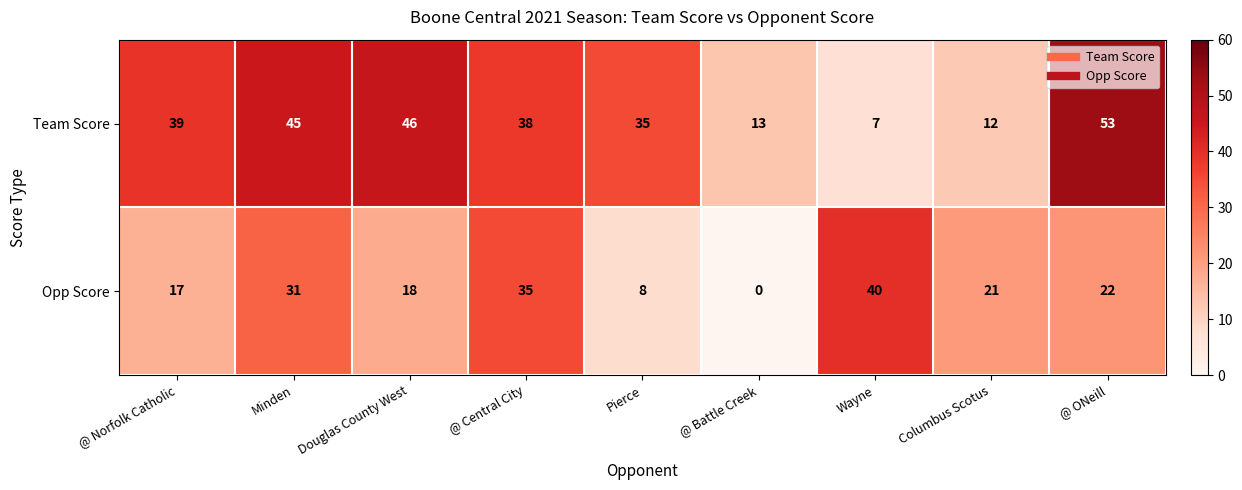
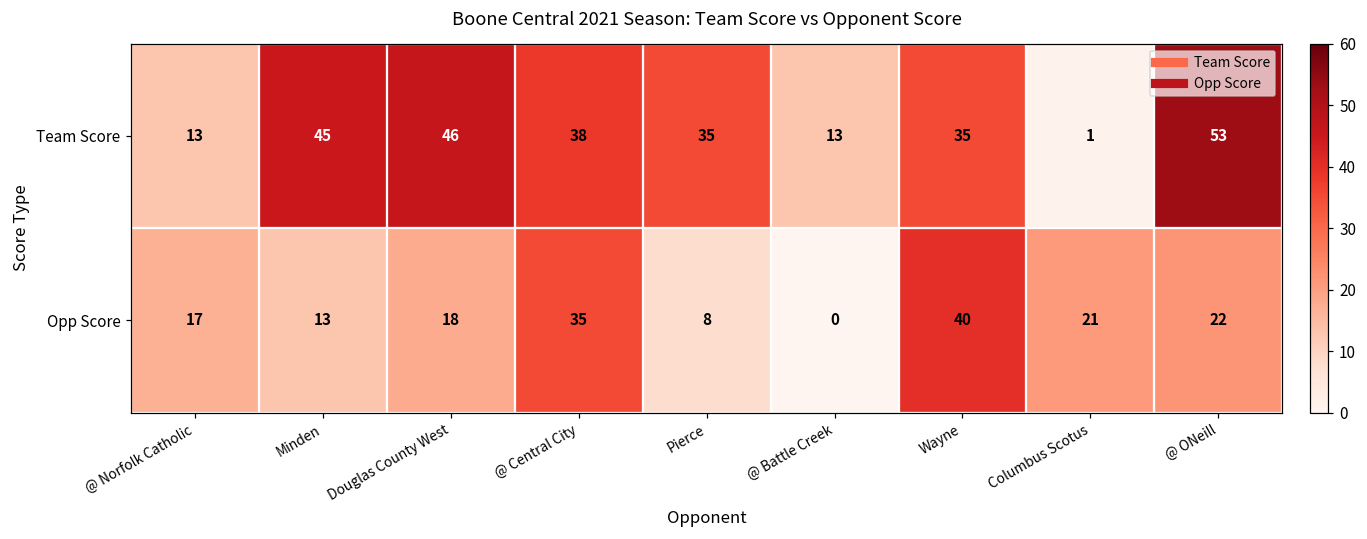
Team Score, @ Norfolk Catholic: 39 -> 13
Team Score, Wayne: 7 -> 35
Team Score, Columbus Scotus: 12 -> 1
Opp Score, Minden: 31 -> 13
